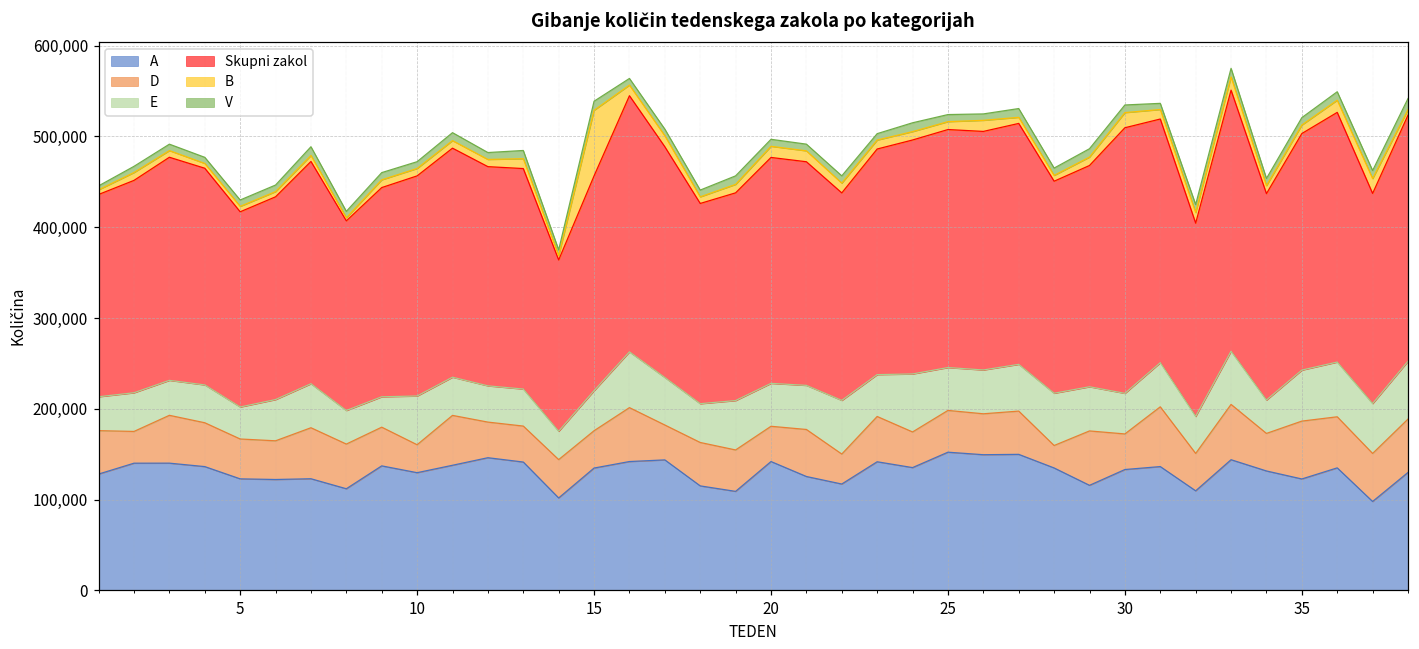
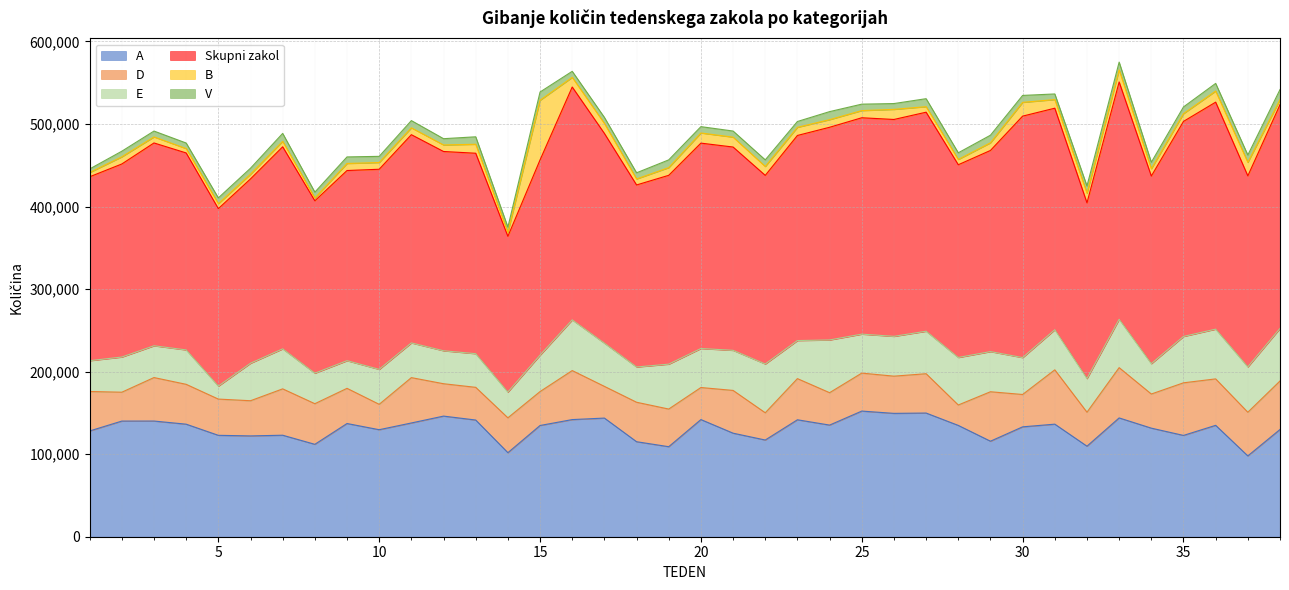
E, 5: 40,000 -> 20,000
E, 10: 50,000 -> 40,000
